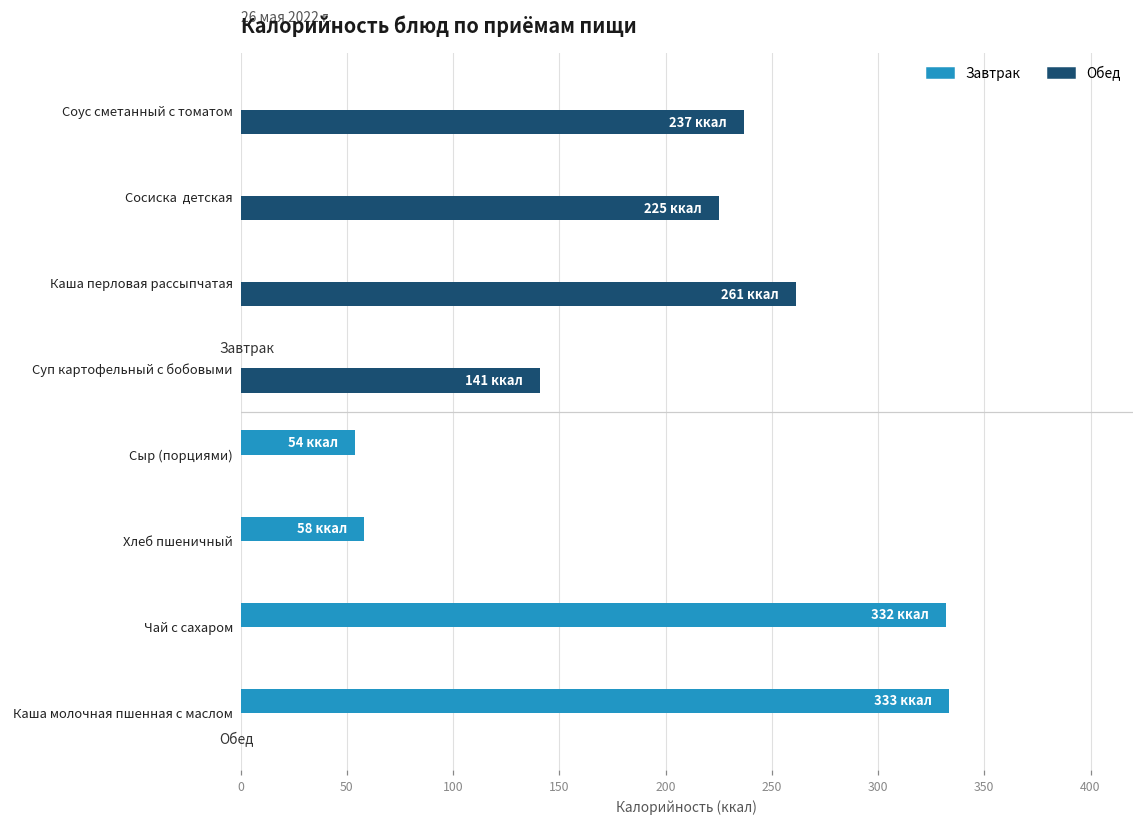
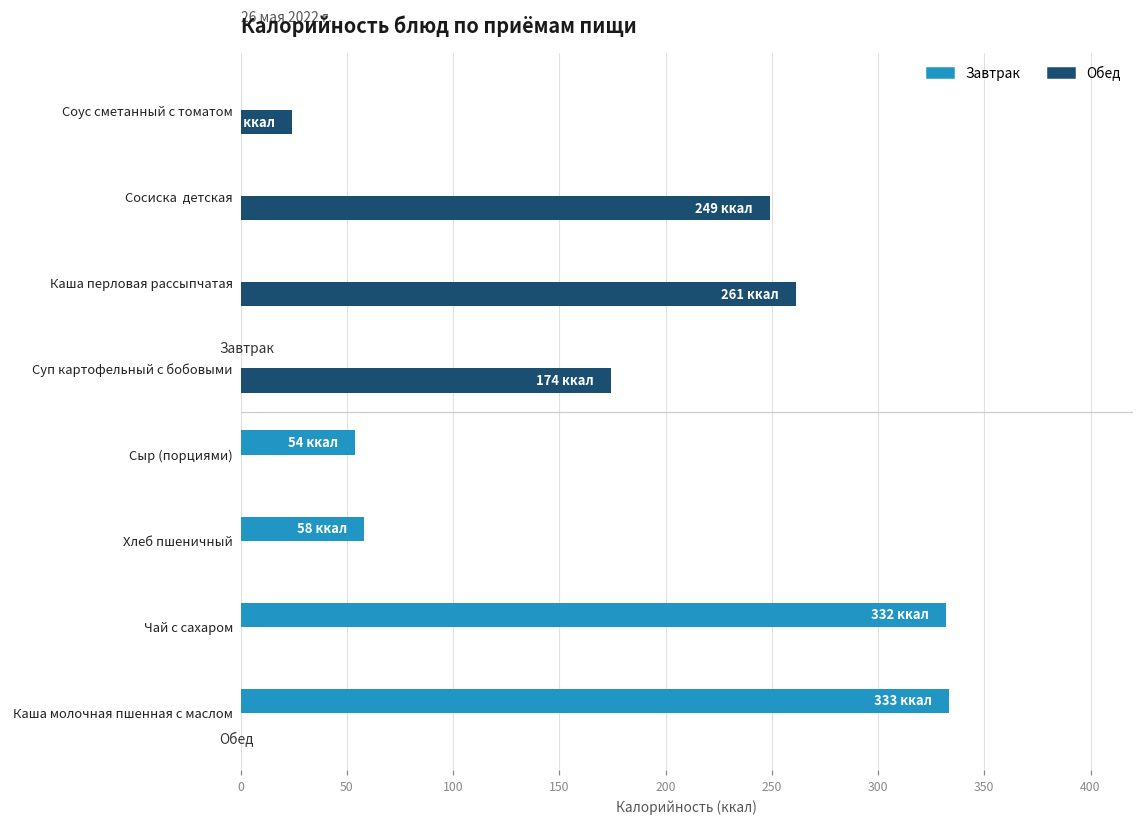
Обед, Соус сметанный с томатом: 237 -> 24
Обед, Сосиска детская: 225 -> 249
Обед, Суп картофельный с бобовыми: 141 -> 174
